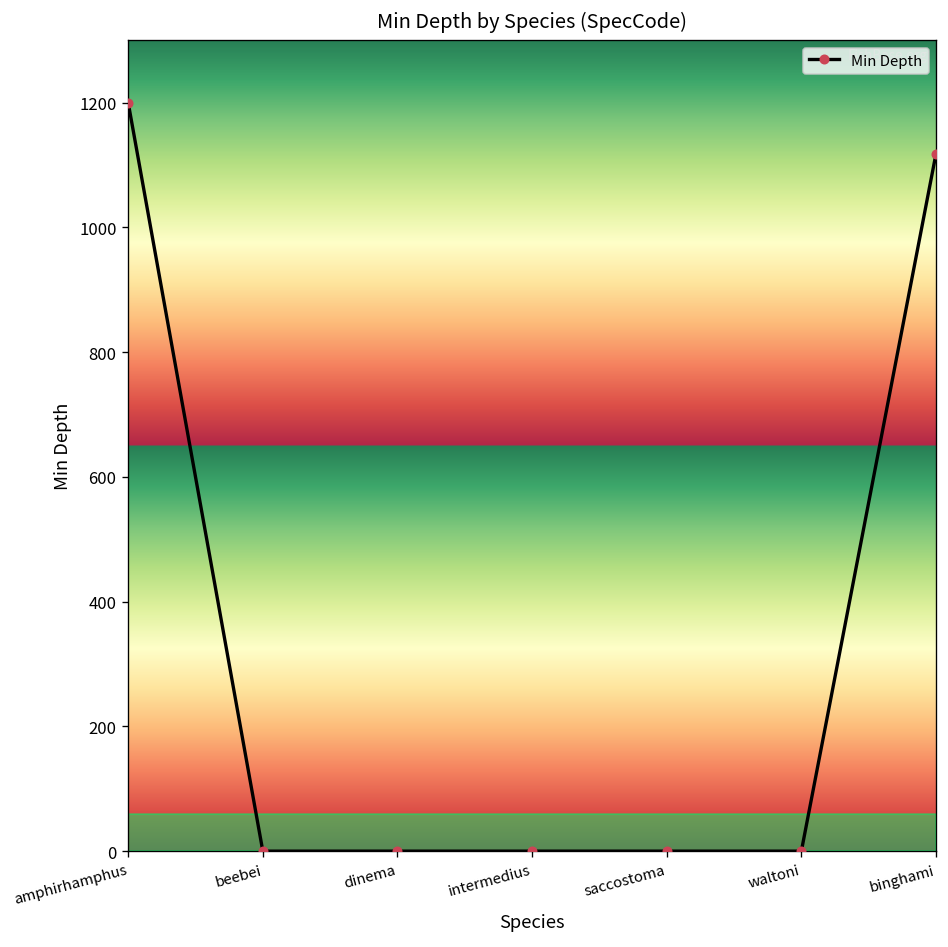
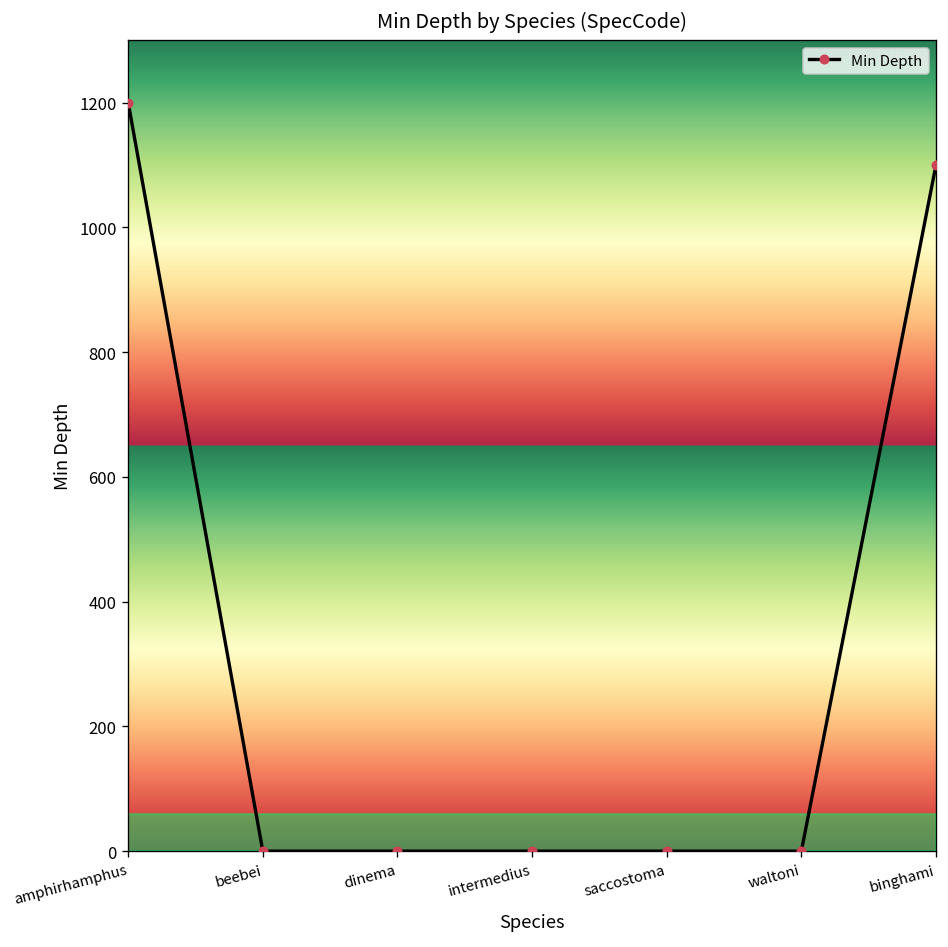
binghami: 1120 -> 1100
